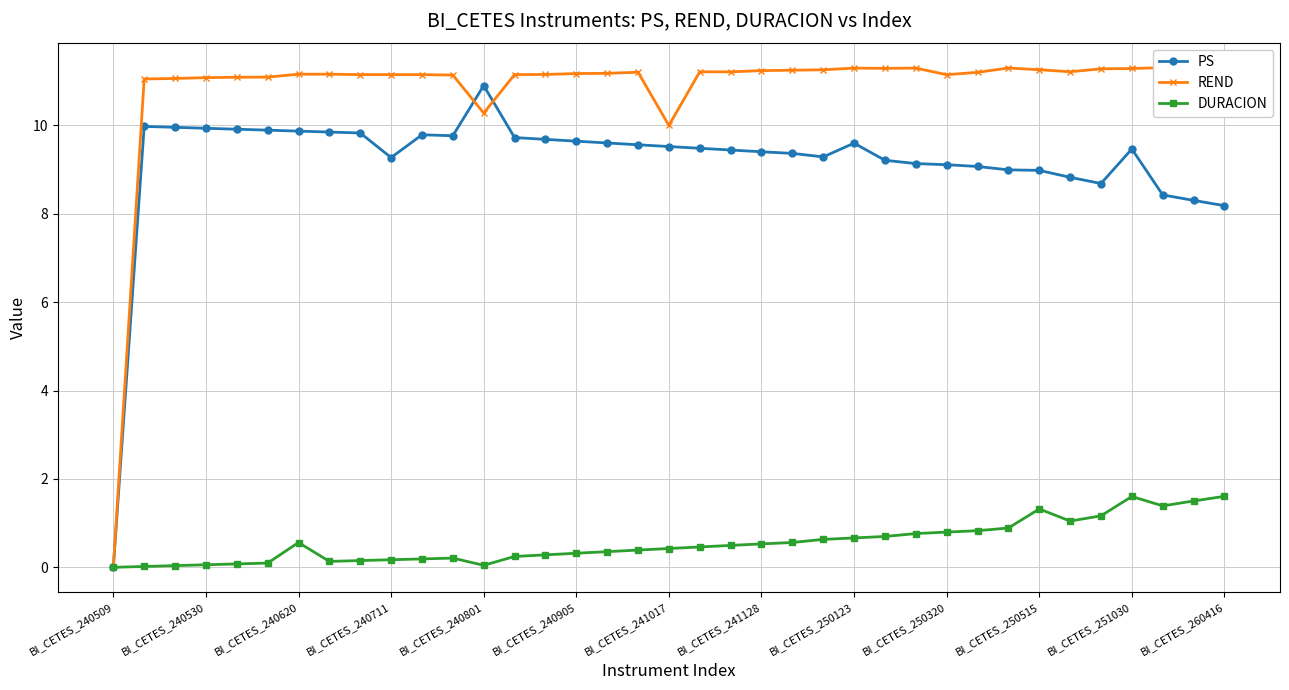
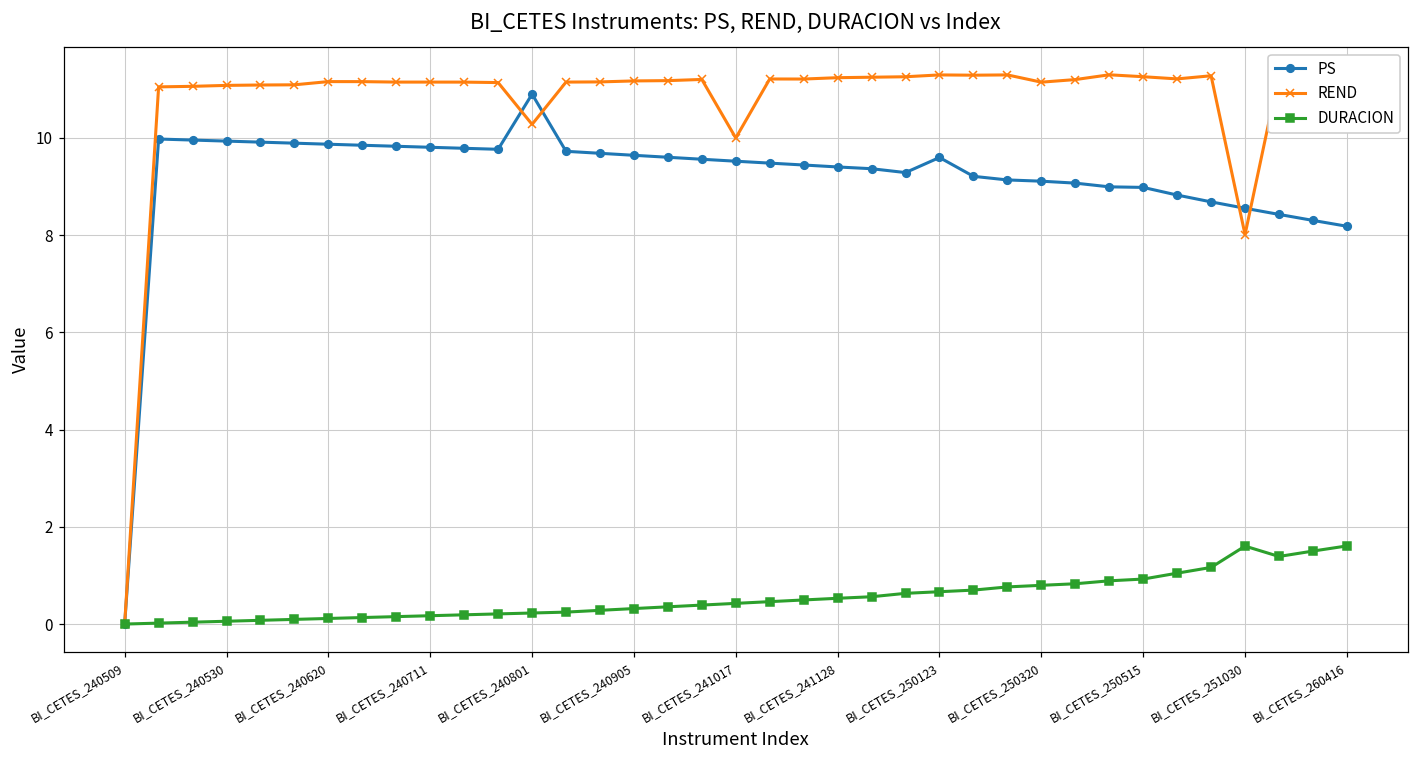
DURACION, BI_CETES_240620: 0.6 -> 0.1
PS, BI_CETES_240711: 9.3 -> 9.8
DURACION, BI_CETES_240801: 0.0 -> 0.2
DURACION, BI_CETES_250515: 1.3 -> 0.9
PS, BI_CETES_251030: 9.5 -> 8.6
REND, BI_CETES_251030: 11.3 -> 8.0
